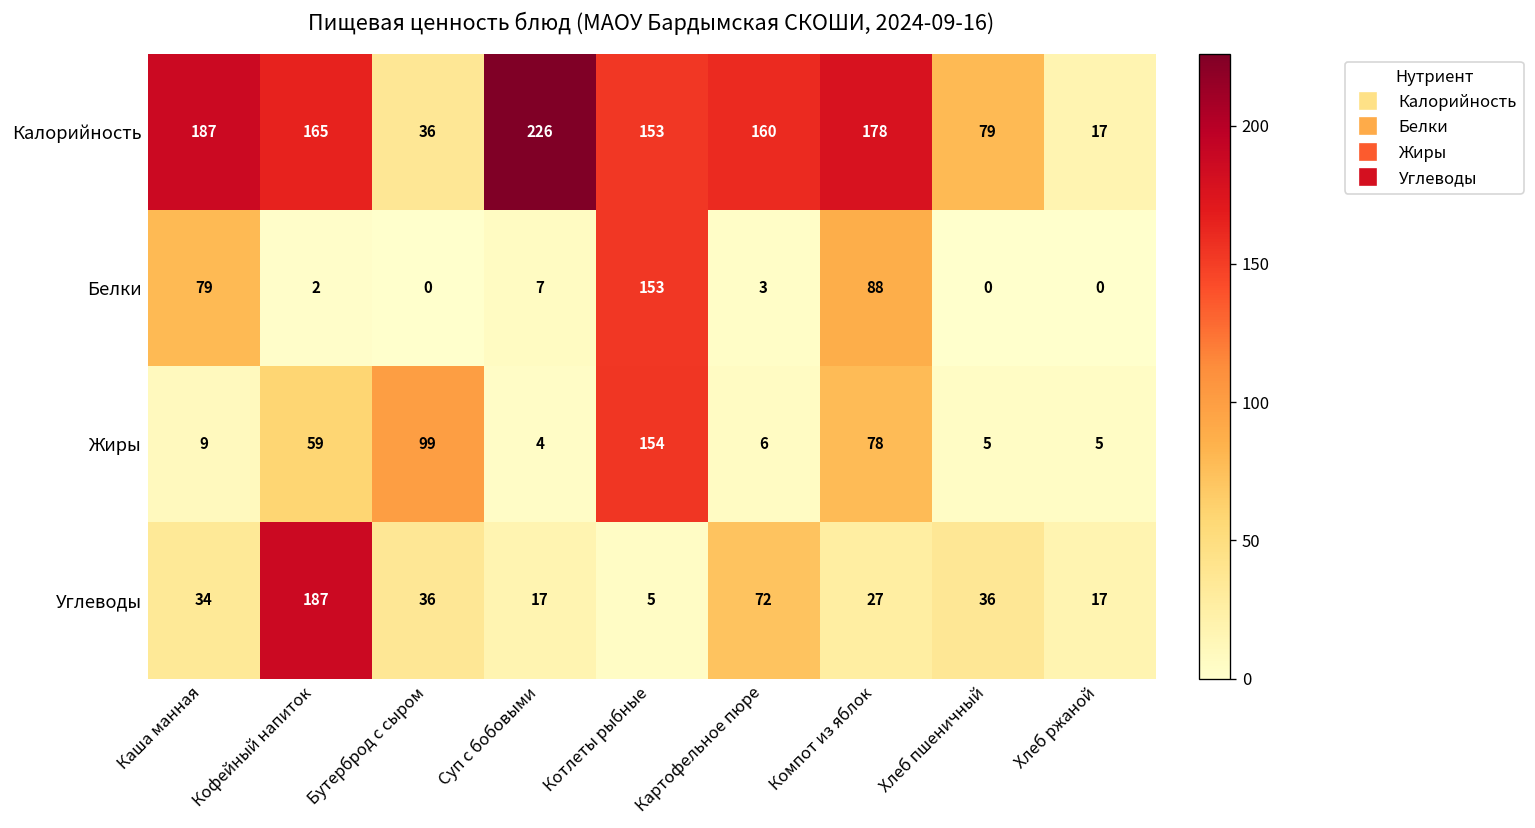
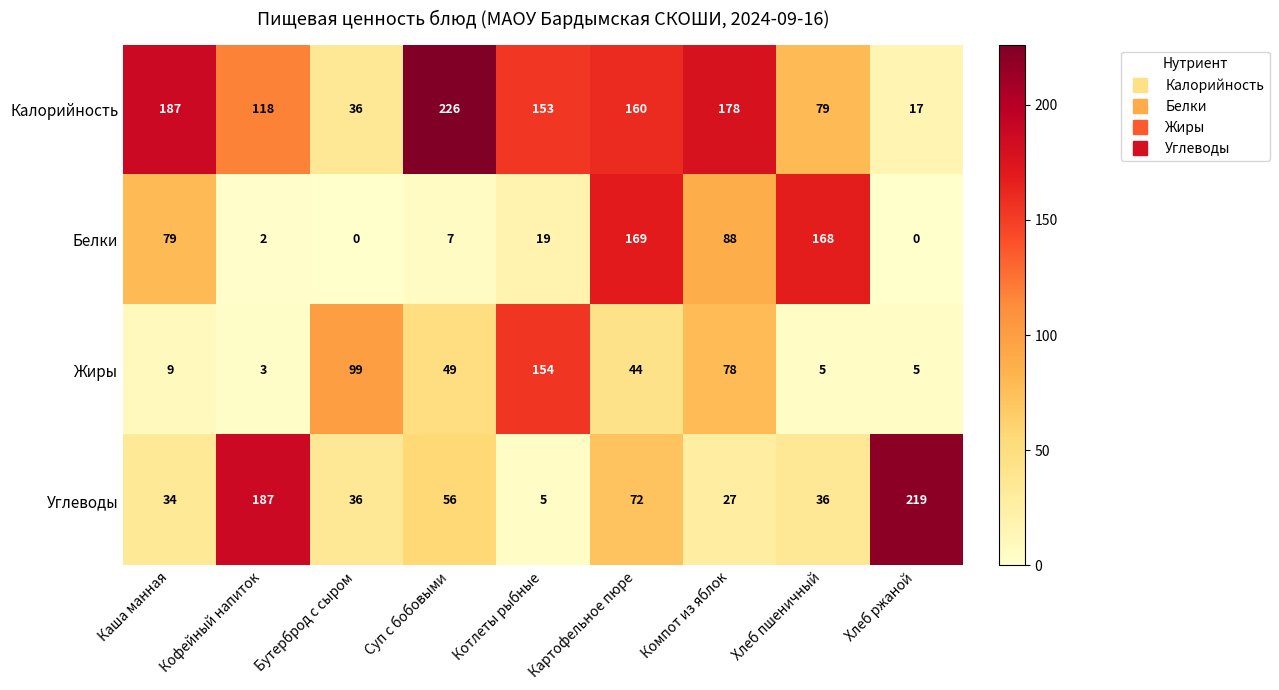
Калорийность, Кофейный напиток: 165 -> 118
Белки, Котлеты рыбные: 153 -> 19
Белки, Картофельное пюре: 3 -> 169
Белки, Хлеб пшеничный: 0 -> 168
Жиры, Кофейный напиток: 59 -> 3
Жиры, Суп с бобовыми: 4 -> 49
Жиры, Картофельное пюре: 6 -> 44
Углеводы, Суп с бобовыми: 17 -> 56
Углеводы, Хлеб ржаной: 17 -> 219
